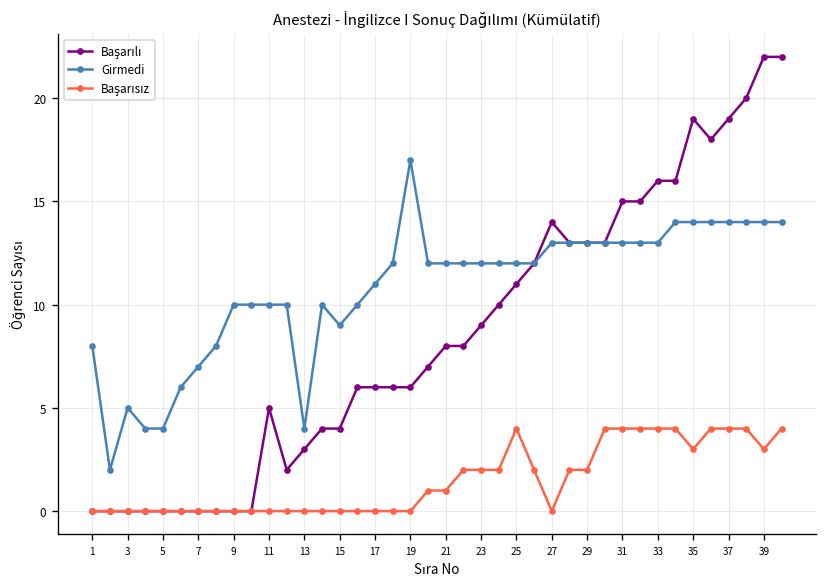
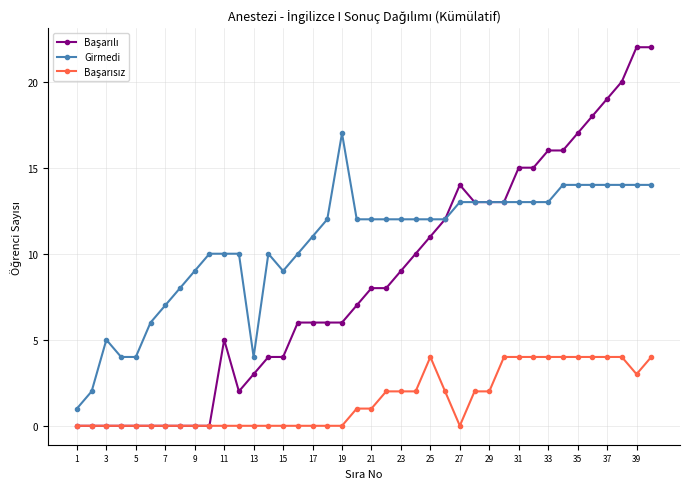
Girmedi, 1: 8 -> 1
Girmedi, 9: 10 -> 9
Başarılı, 35: 19 -> 17
Başarısız, 35: 3 -> 4
